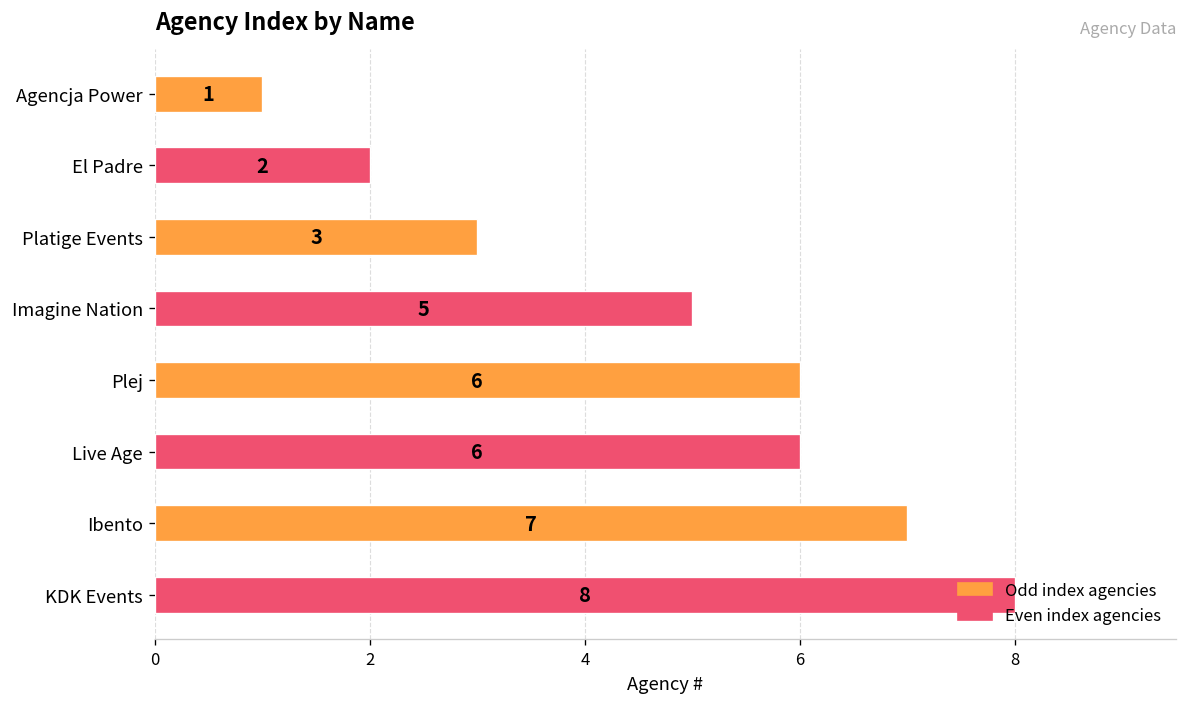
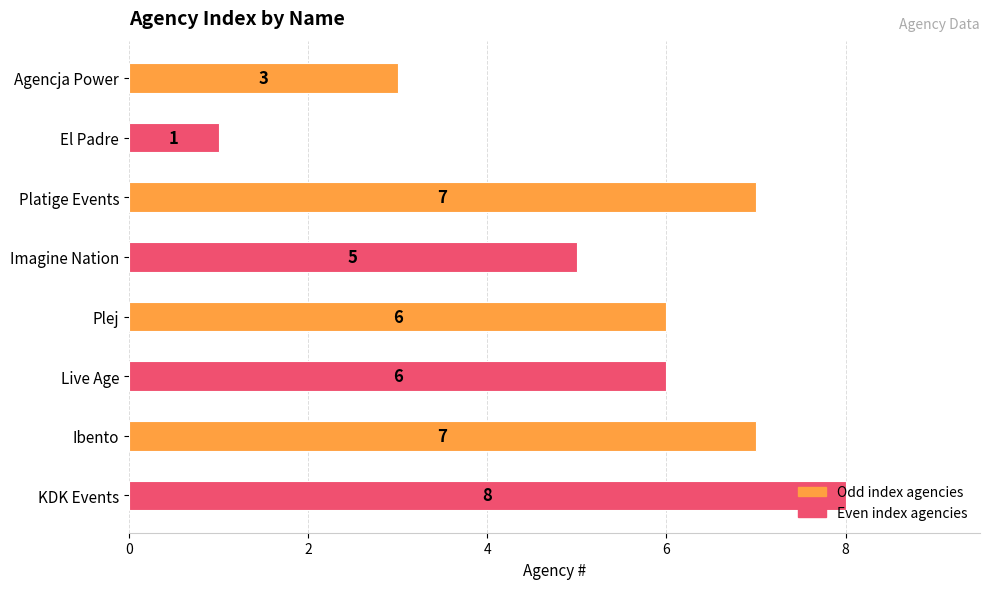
Agencja Power: 1 -> 3
El Padre: 2 -> 1
Platige Events: 3 -> 7
